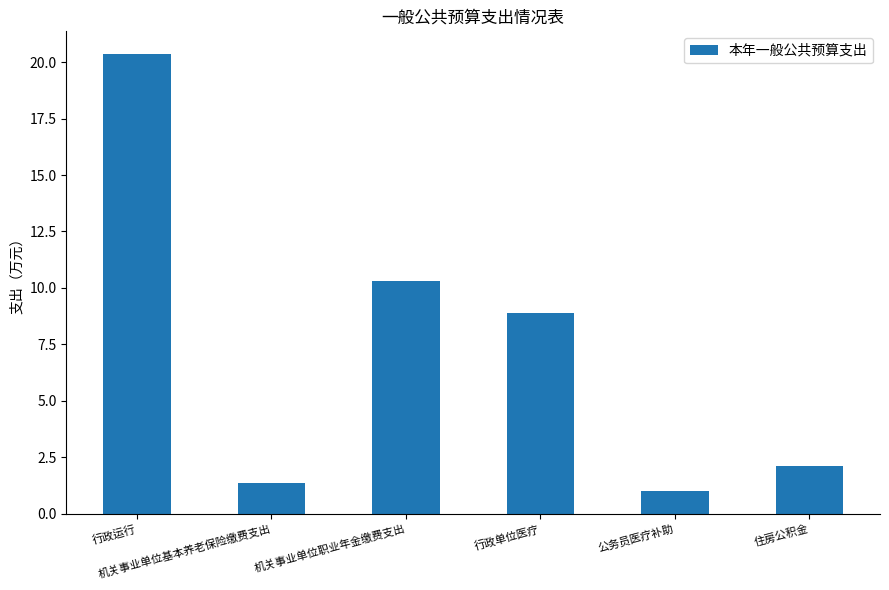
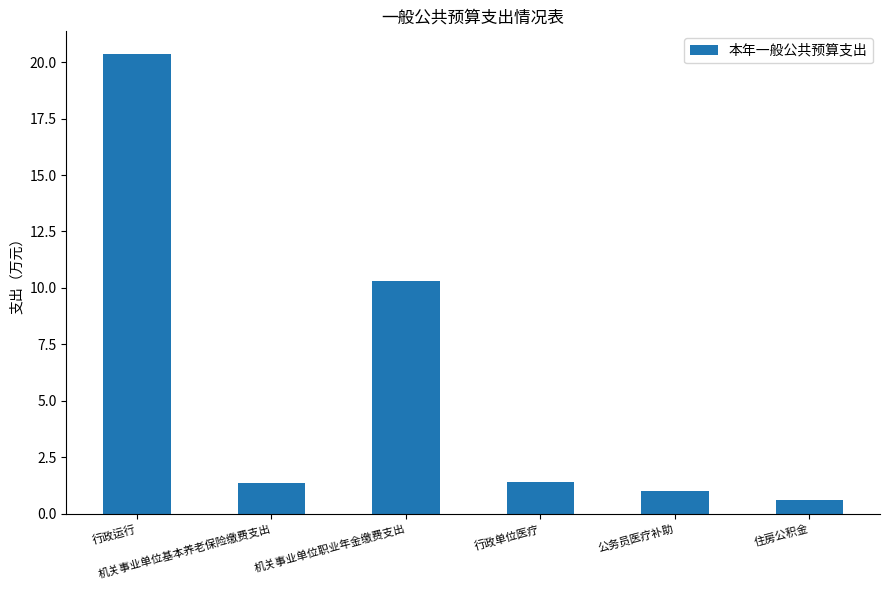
行政单位医疗: 8.9 -> 1.4
住房公积金: 2.1 -> 0.6
